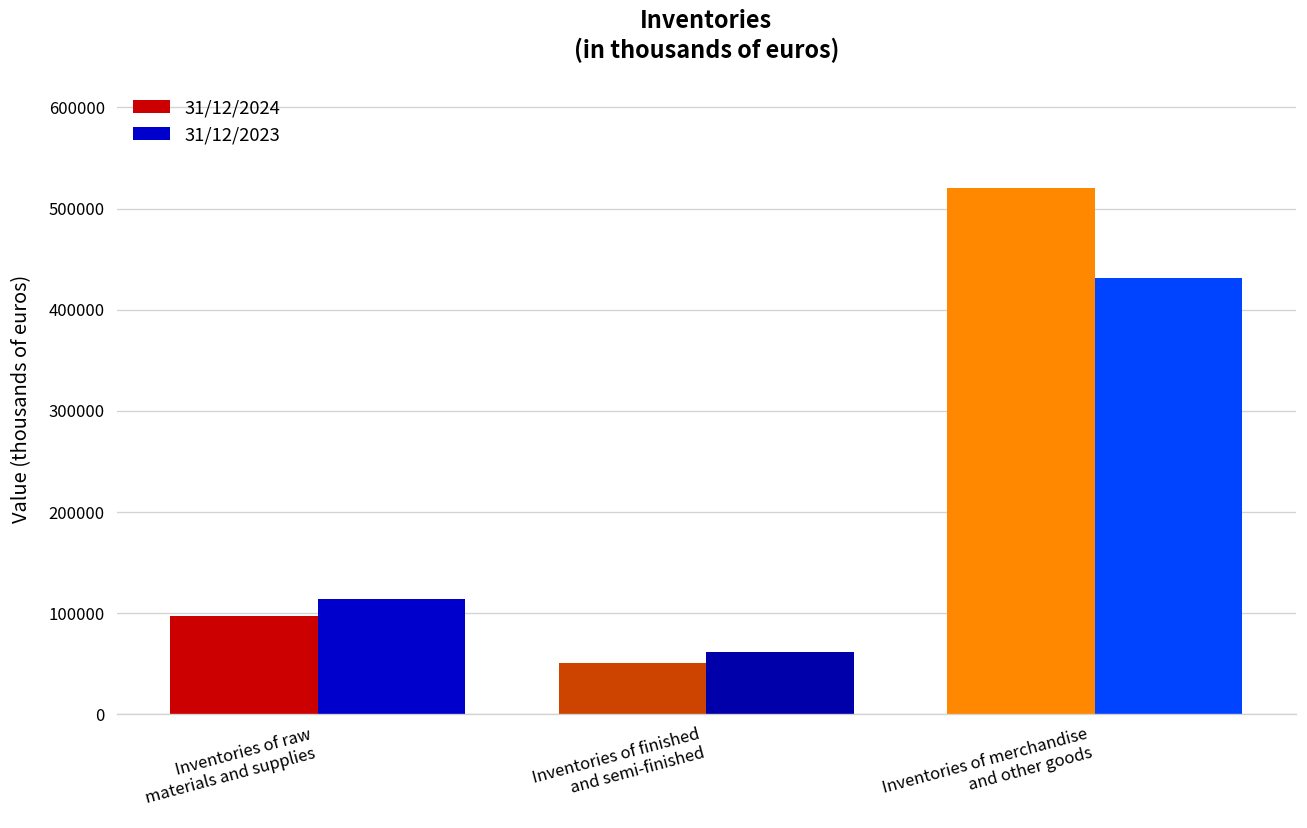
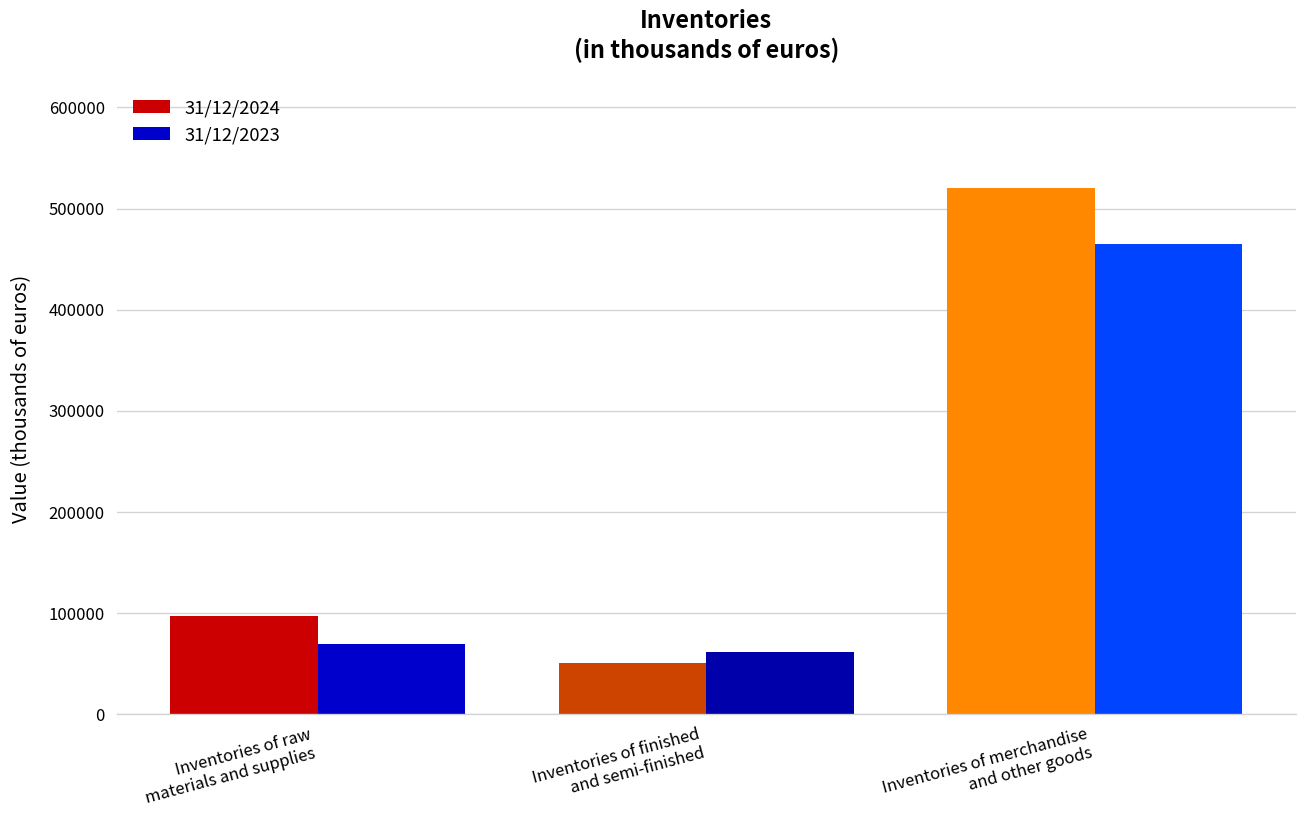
31/12/2023, Inventories of raw materials and supplies: 110000 -> 70000
31/12/2023, Inventories of merchandise and other goods: 430000 -> 460000
